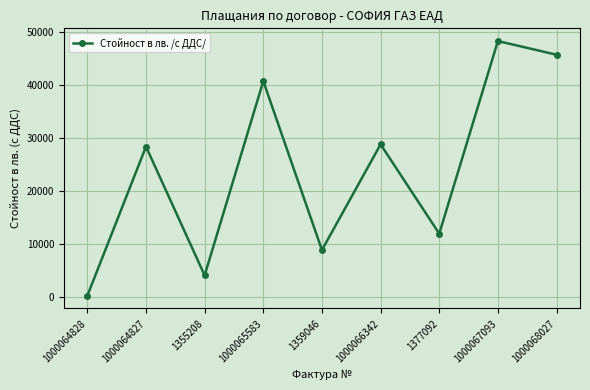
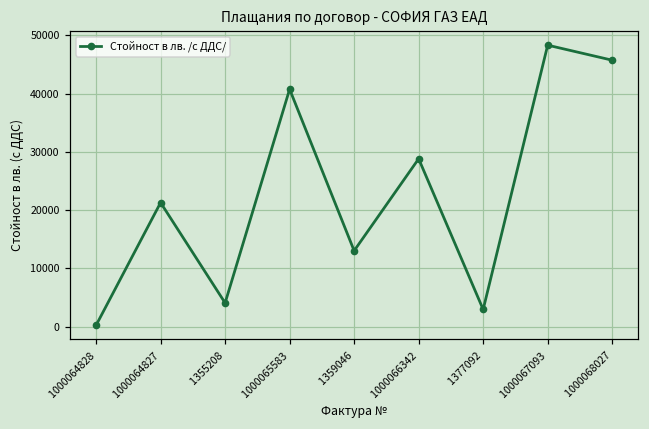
1000064827: 28000 -> 21000
1359046: 9000 -> 13000
1377092: 12000 -> 3000
